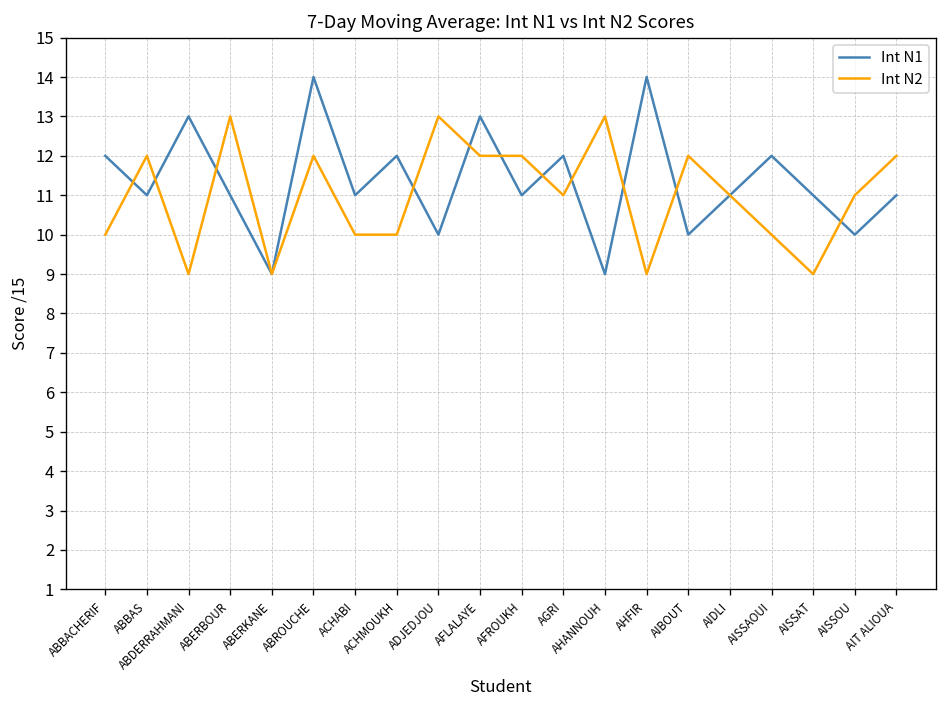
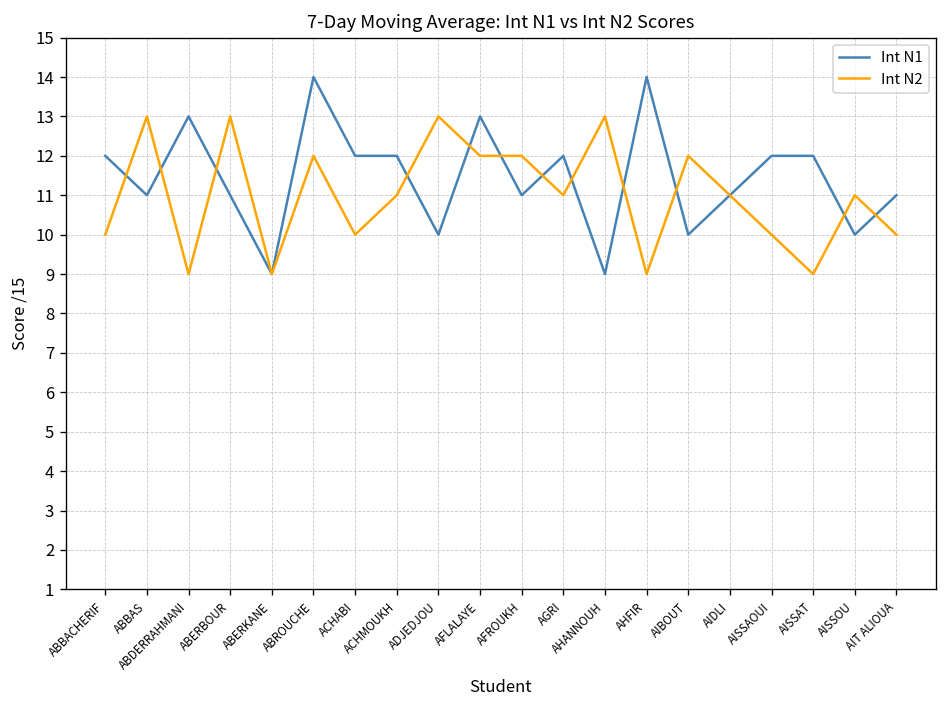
Int N2, ABBAS: 12 -> 13
Int N1, ACHABI: 11 -> 12
Int N2, ACHMOUKH: 10 -> 11
Int N1, AISSAT: 11 -> 12
Int N2, AIT ALIOUA: 12 -> 10
